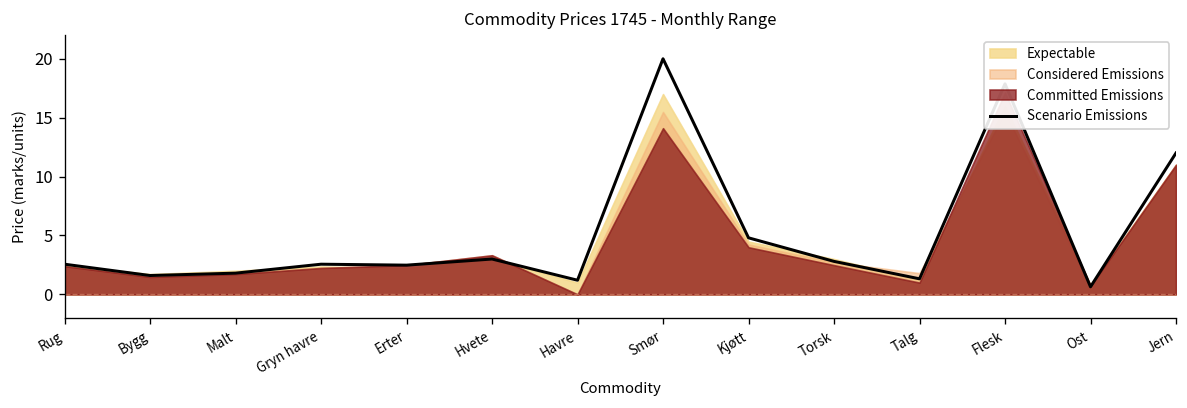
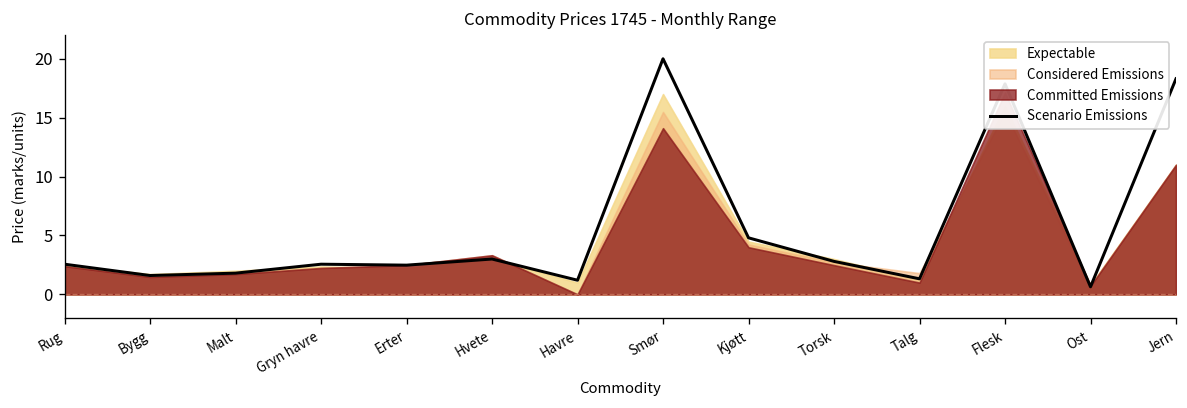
Scenario Emissions, Jern: 12 -> 18
